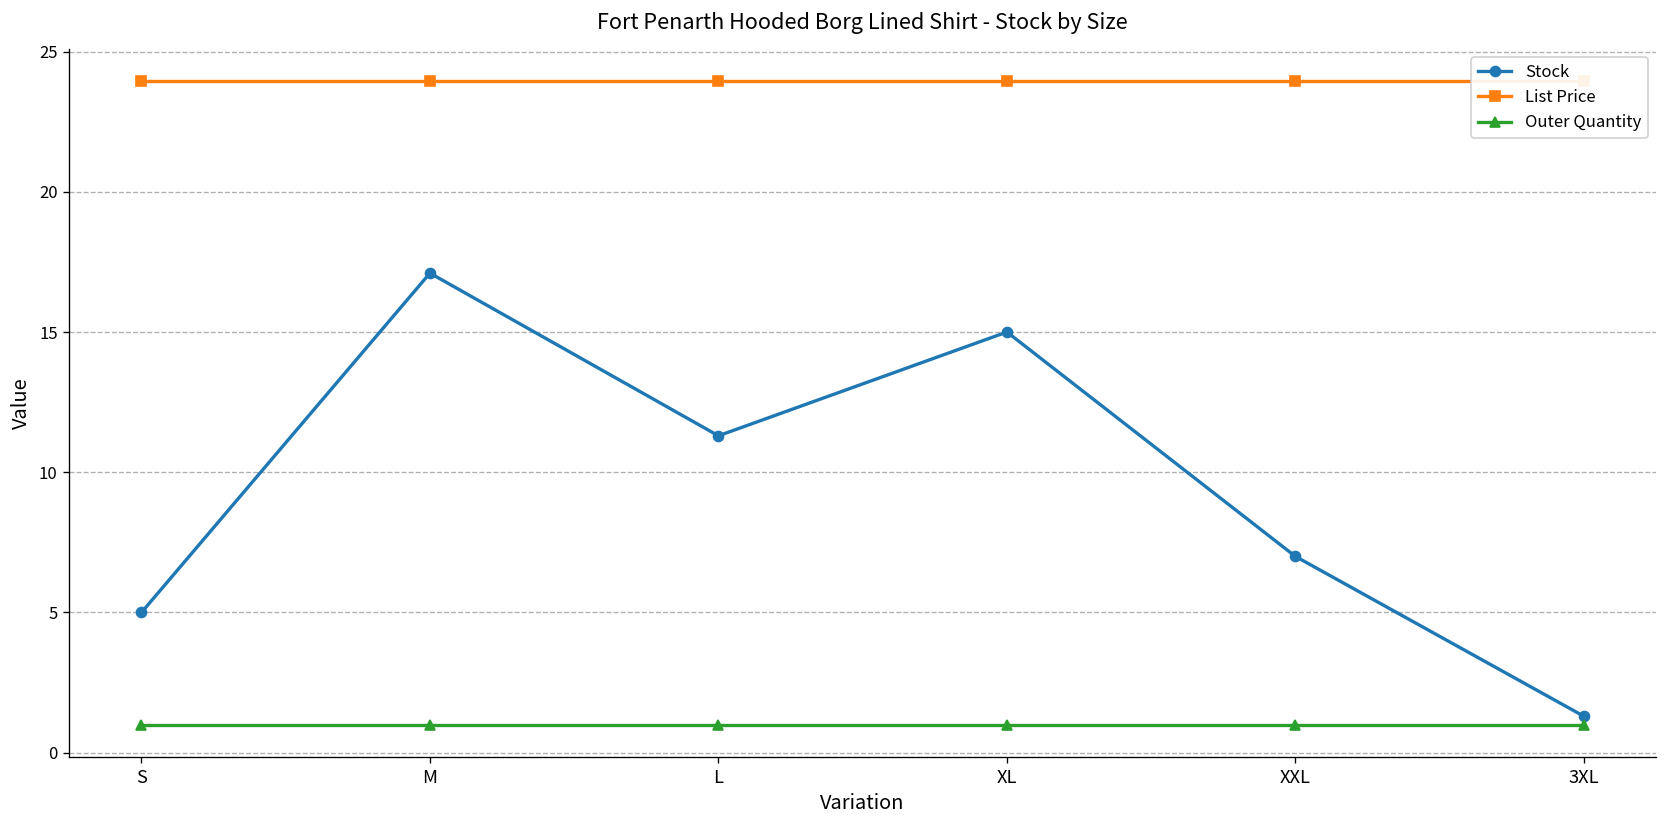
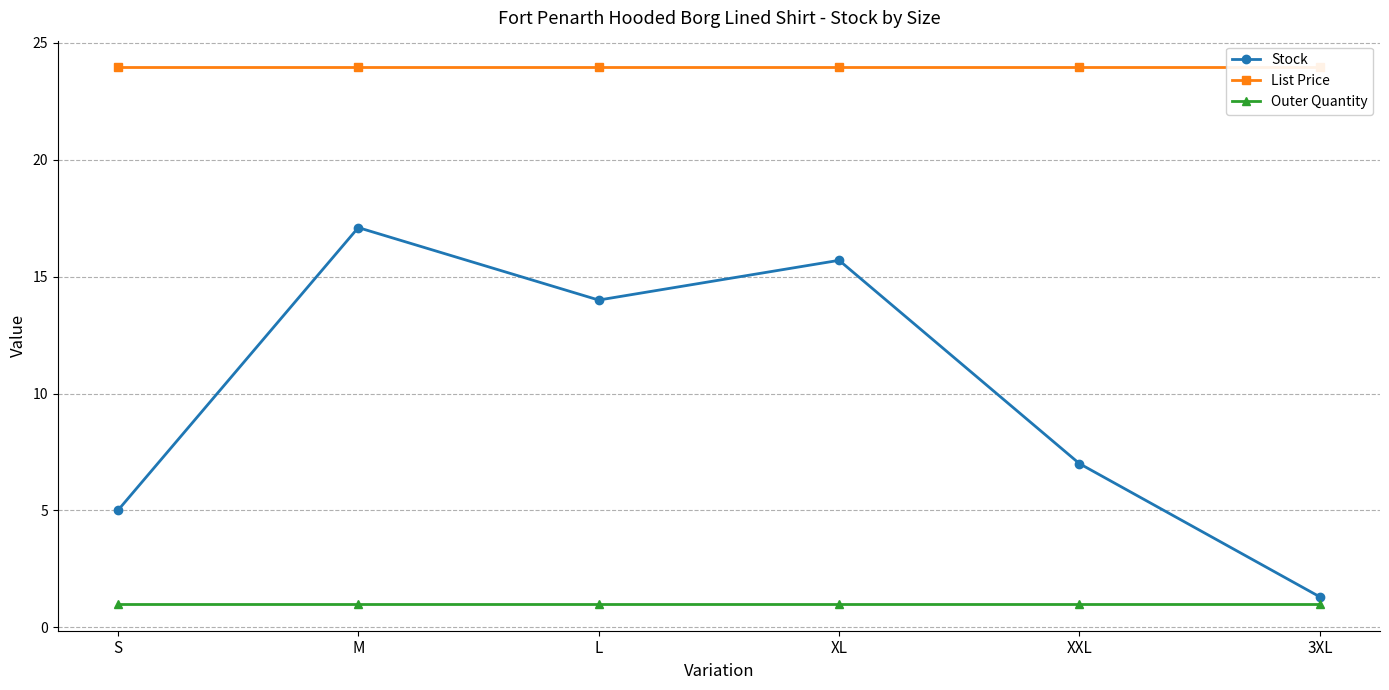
Stock, L: 11.3 -> 14.0
Stock, XL: 15.0 -> 15.7
